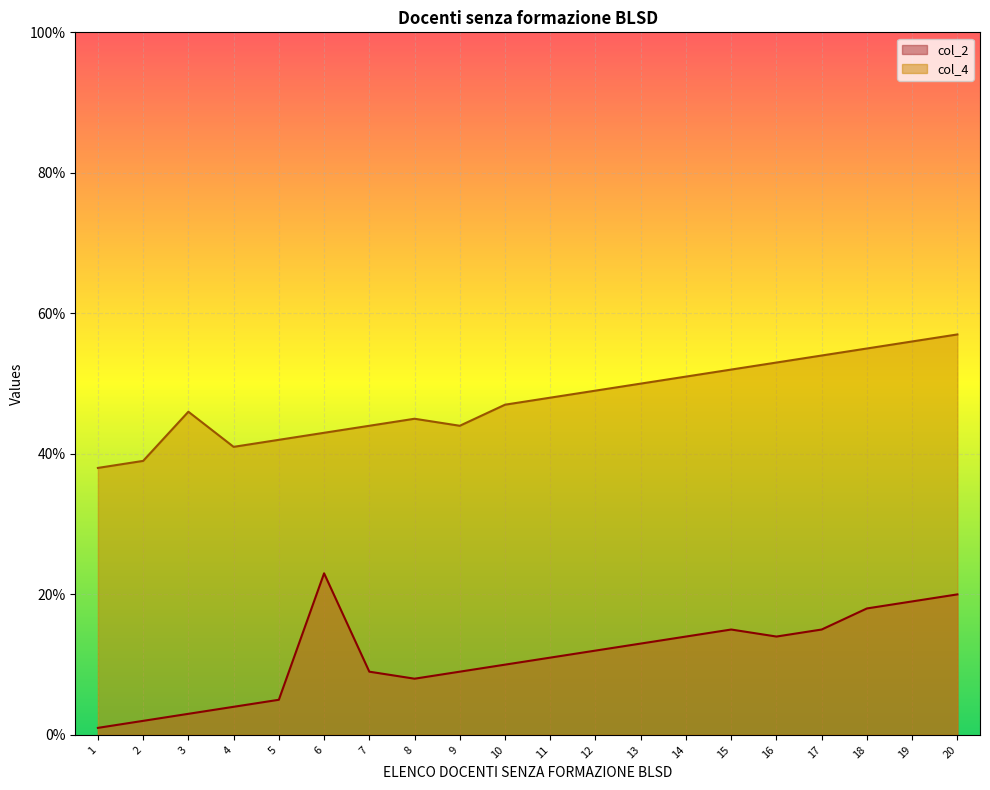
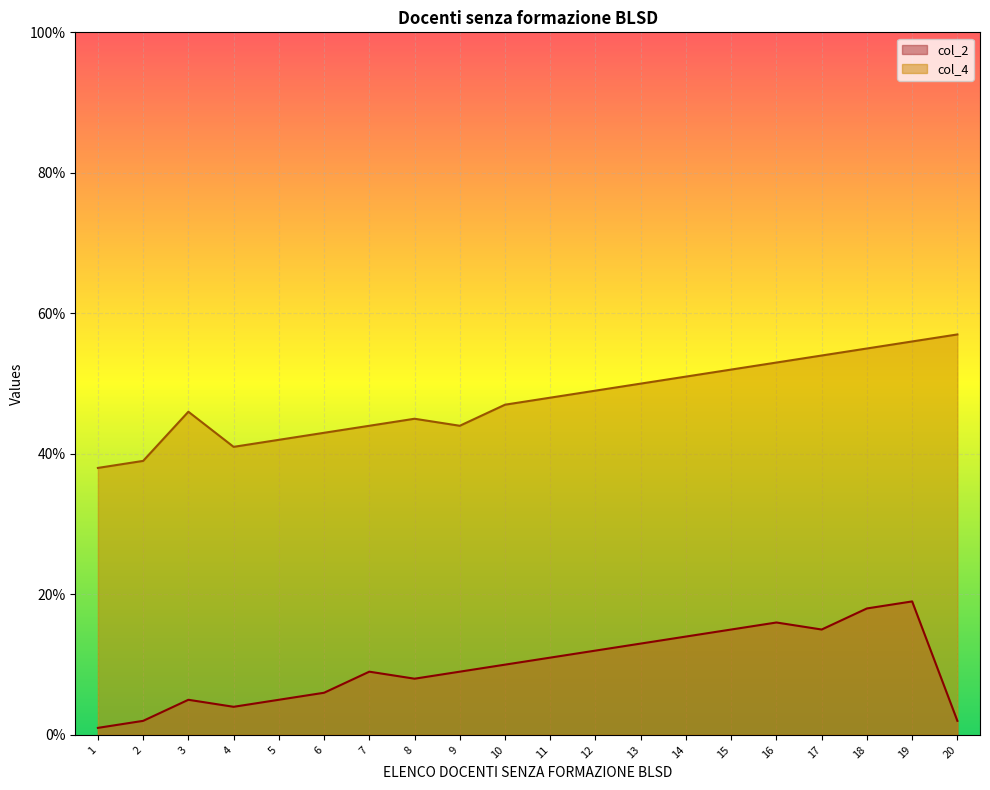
col_2, 3: 3% -> 5%
col_2, 6: 23% -> 6%
col_2, 16: 14% -> 16%
col_2, 20: 20% -> 2%
